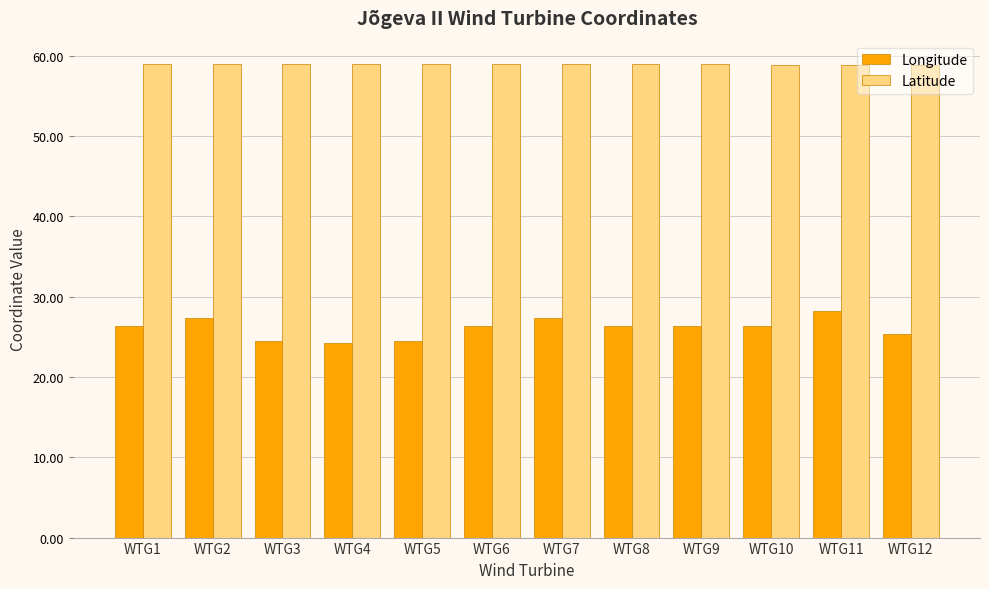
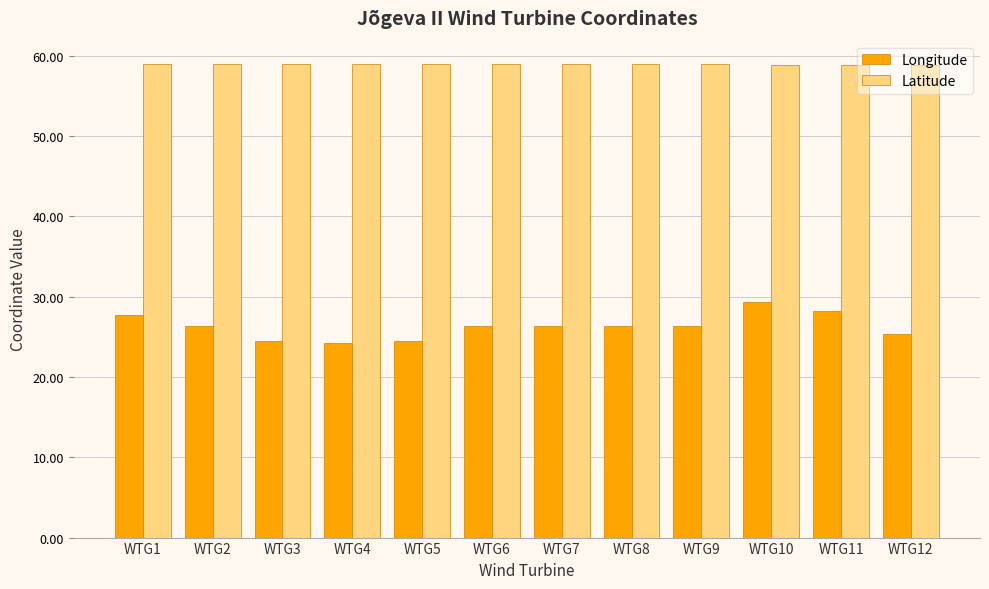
Longitude, WTG1: 26 -> 28
Longitude, WTG2: 27 -> 26
Longitude, WTG7: 27 -> 26
Longitude, WTG10: 26 -> 29
